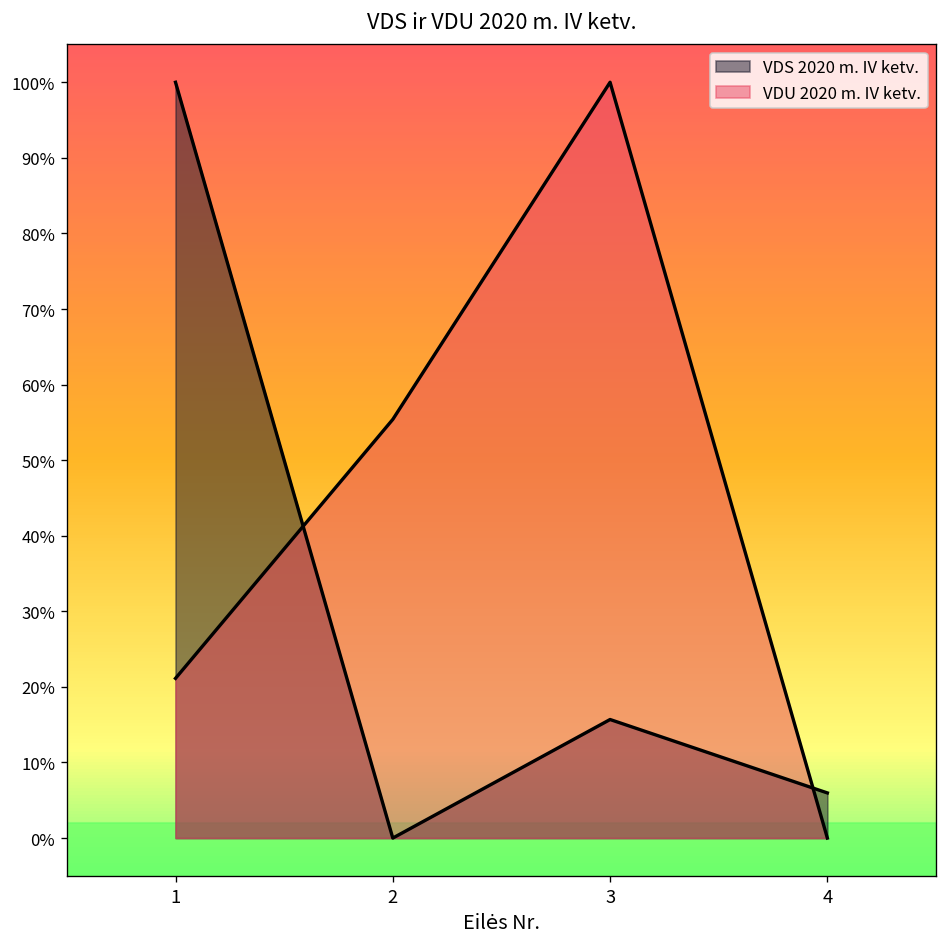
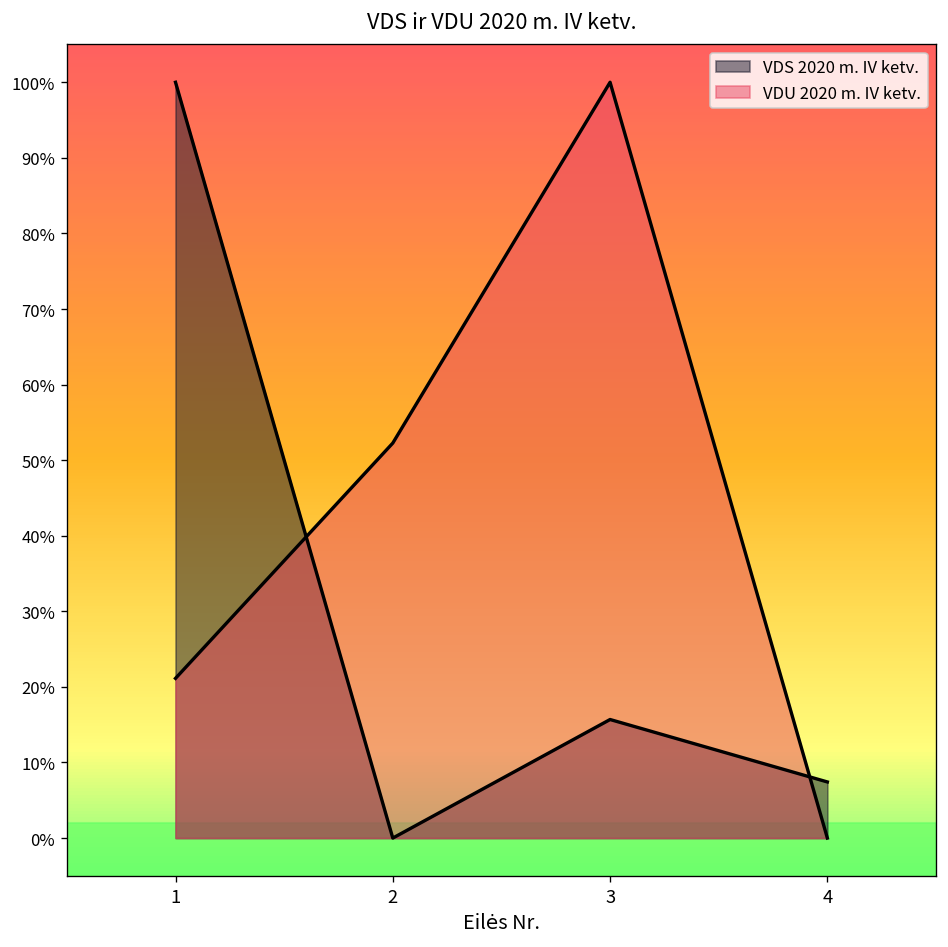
VDU 2020 m. IV ketv., 2: 55% -> 52%
VDS 2020 m. IV ketv., 4: 6% -> 7%
